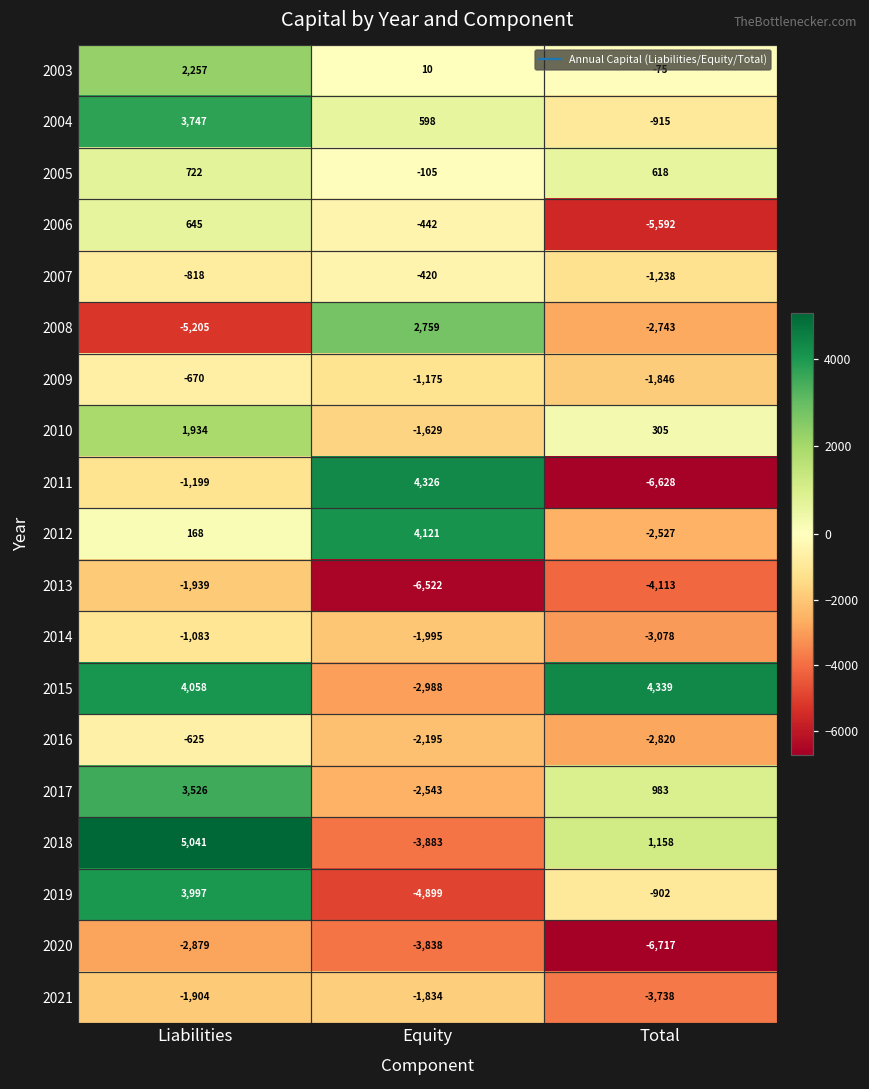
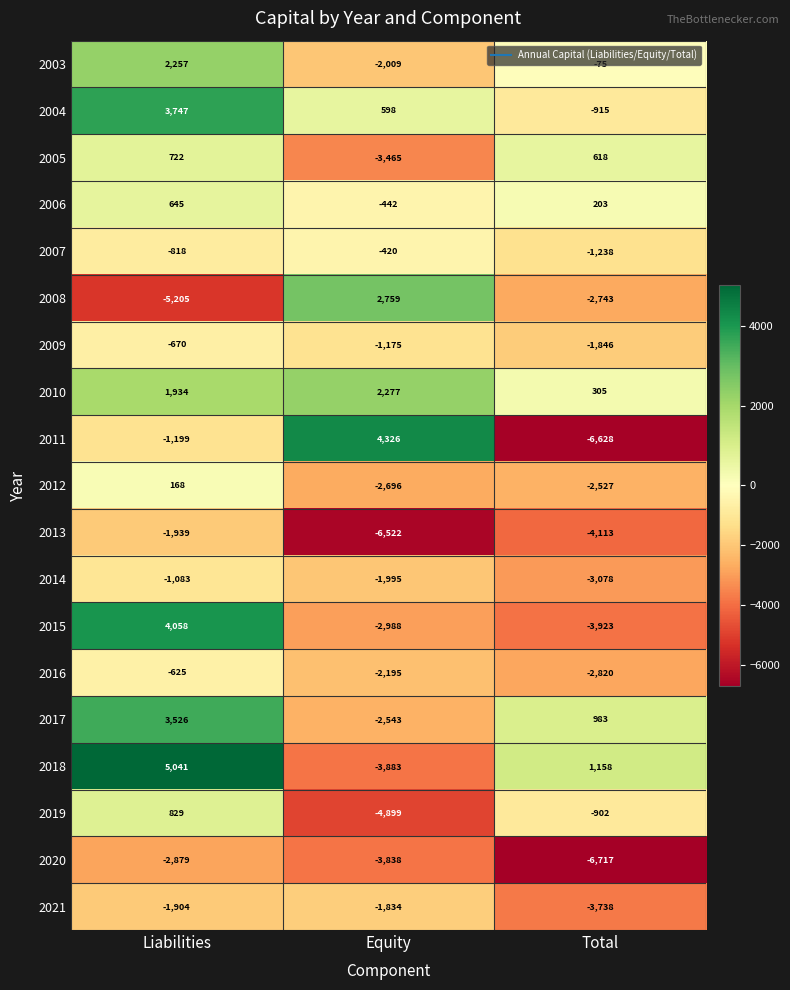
2003, Equity: 10 -> -2,009
2005, Equity: -105 -> -3,465
2006, Total: -5,592 -> 203
2010, Equity: -1,629 -> 2,277
2012, Equity: 4,121 -> -2,696
2015, Total: 4,339 -> -3,923
2019, Liabilities: 3,997 -> 829
